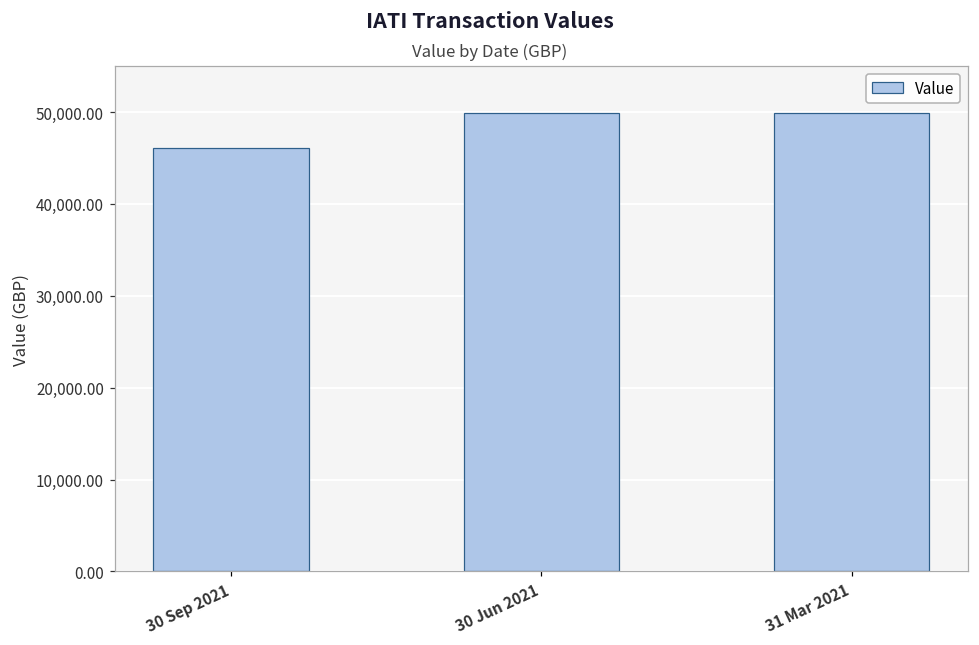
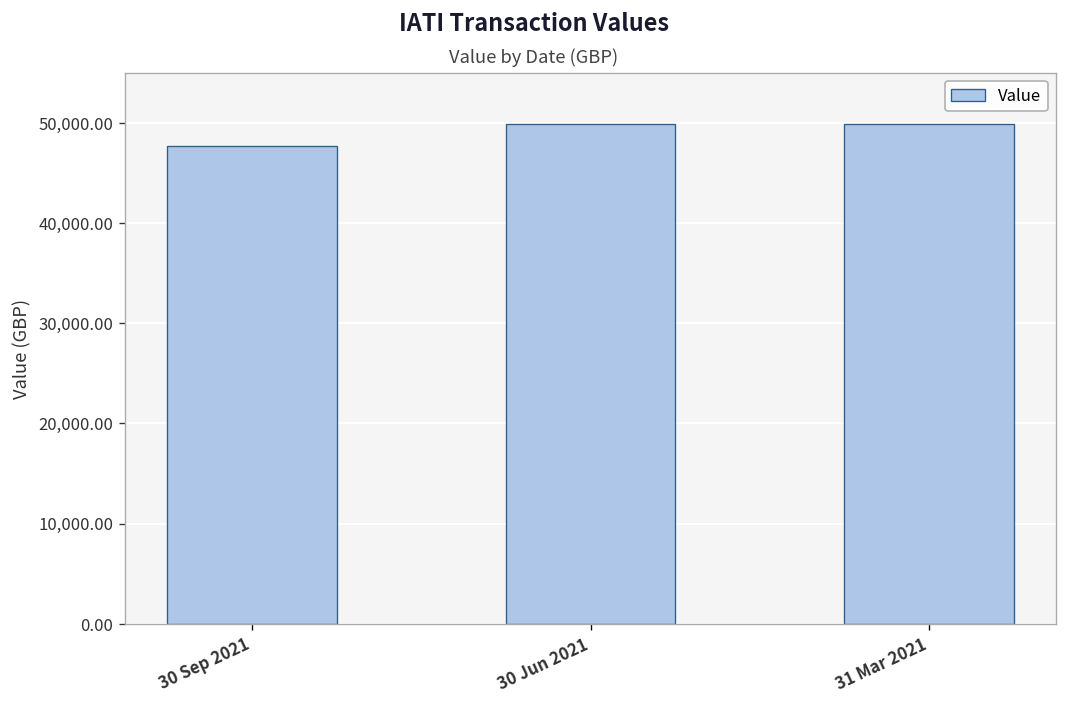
30 Sep 2021: 46,000 -> 48,000
